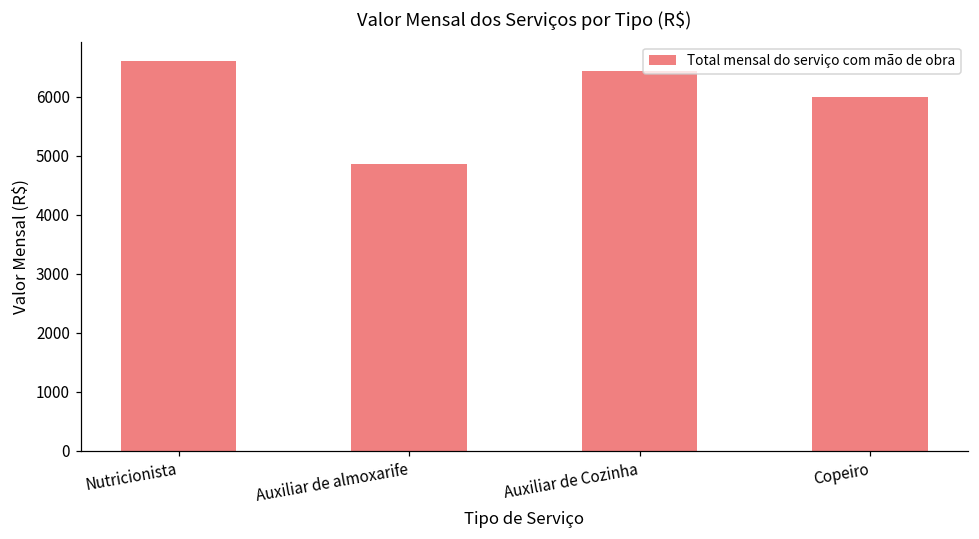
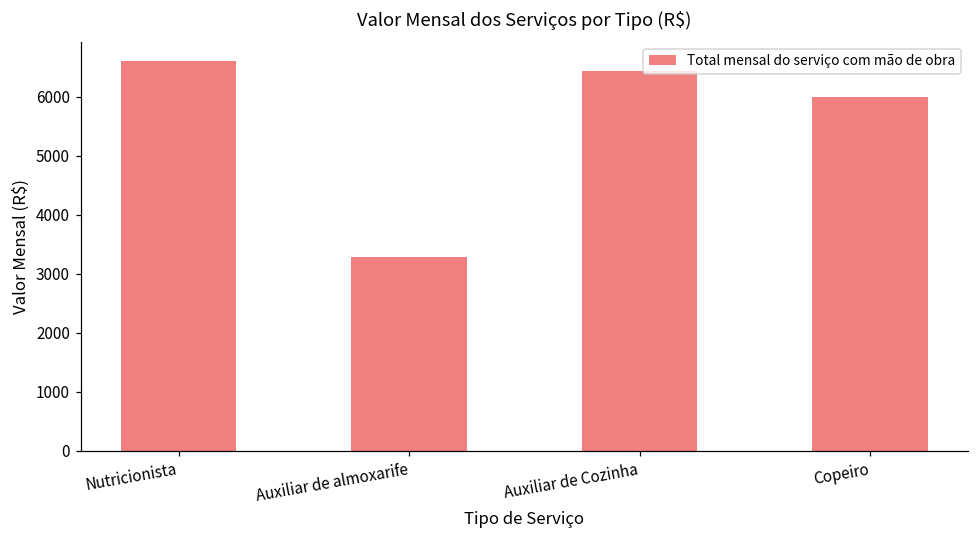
Auxiliar de almoxarife: 4900 -> 3300
